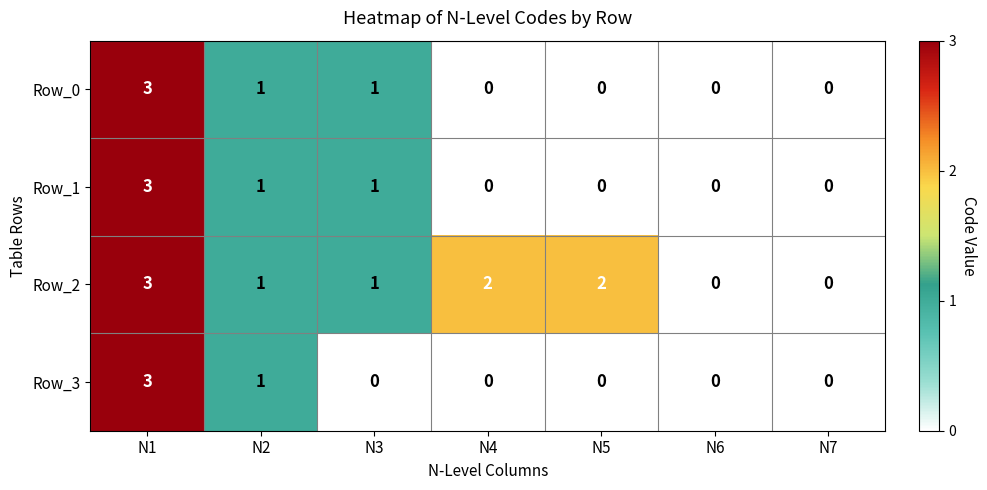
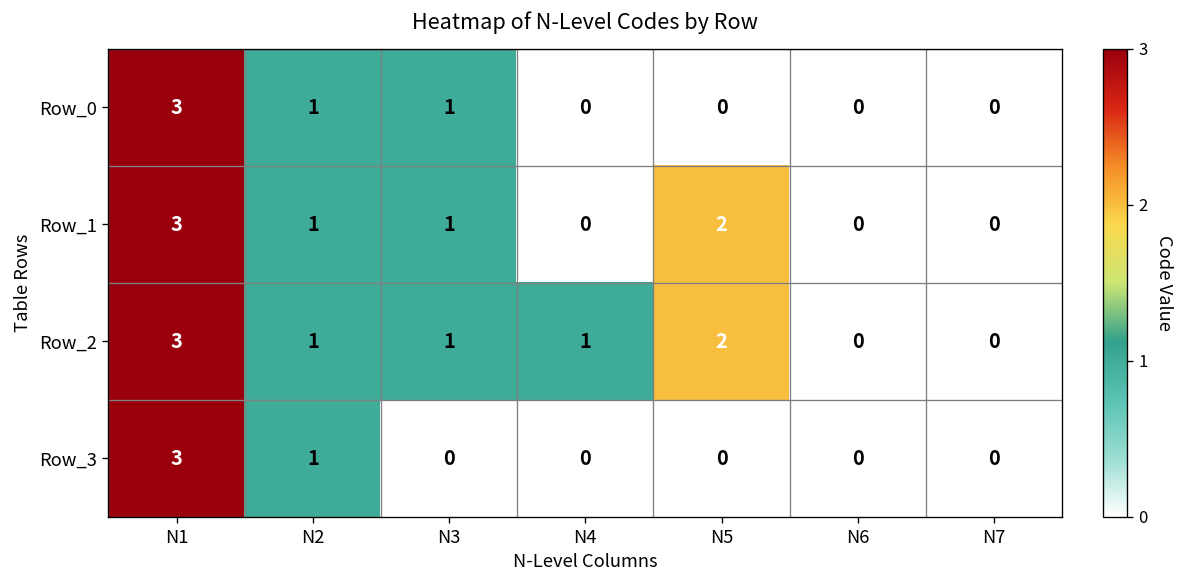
Row_1, N5: 0 -> 2
Row_2, N4: 2 -> 1
